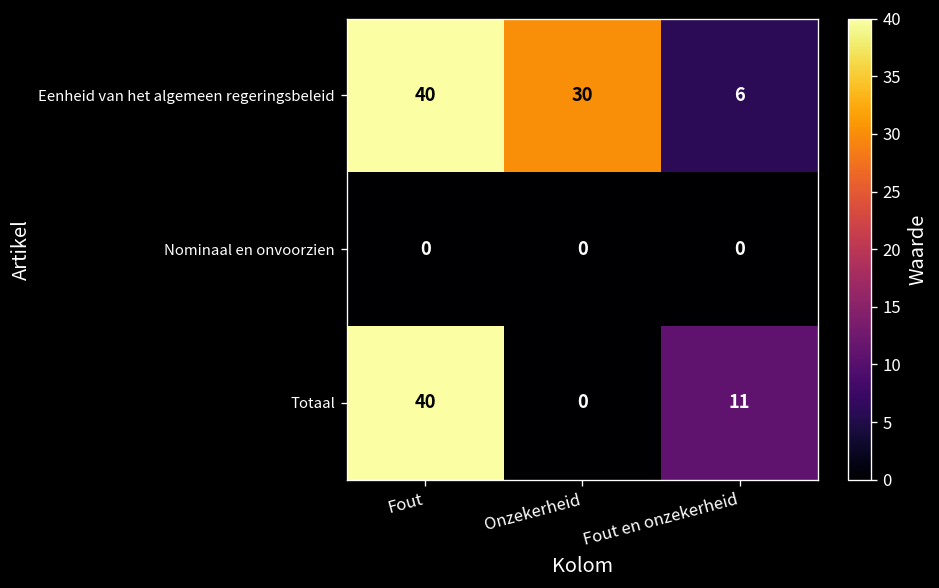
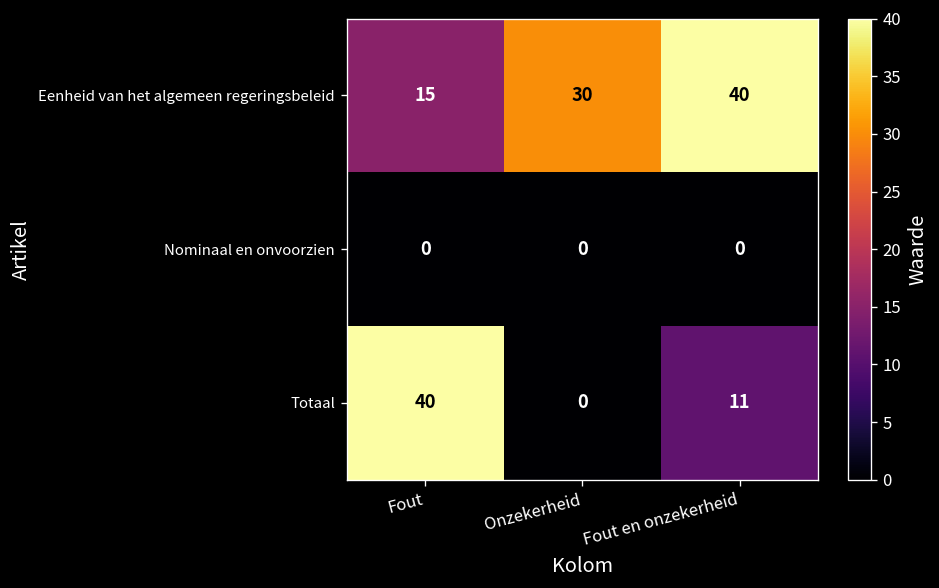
Eenheid van het algemeen regeringsbeleid, Fout: 40 -> 15
Eenheid van het algemeen regeringsbeleid, Fout en onzekerheid: 6 -> 40
